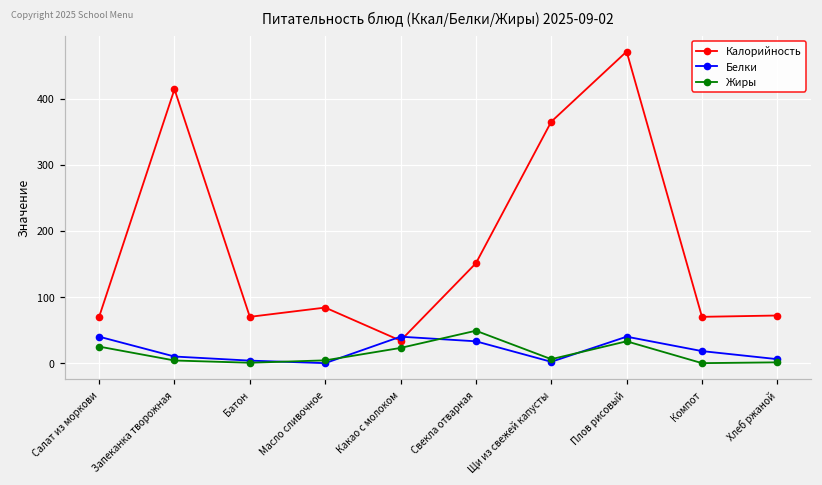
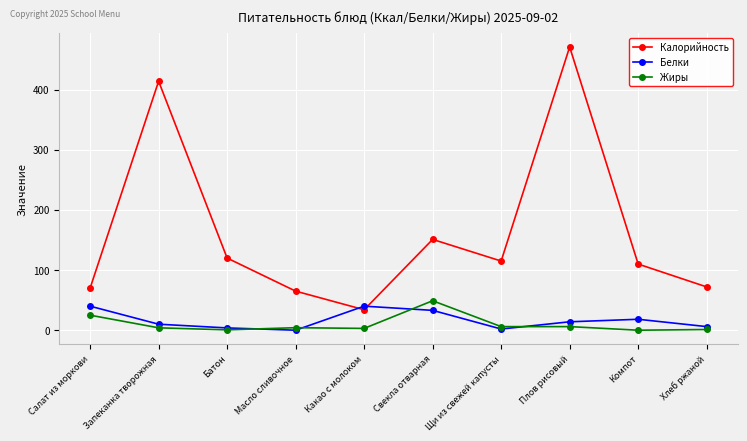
Калорийность, Батон: 70 -> 120
Калорийность, Масло сливочное: 80 -> 70
Жиры, Какао с молоком: 20 -> 0
Калорийность, Щи из свежей капусты: 370 -> 120
Белки, Плов рисовый: 40 -> 10
Жиры, Плов рисовый: 30 -> 10
Калорийность, Компот: 70 -> 110
